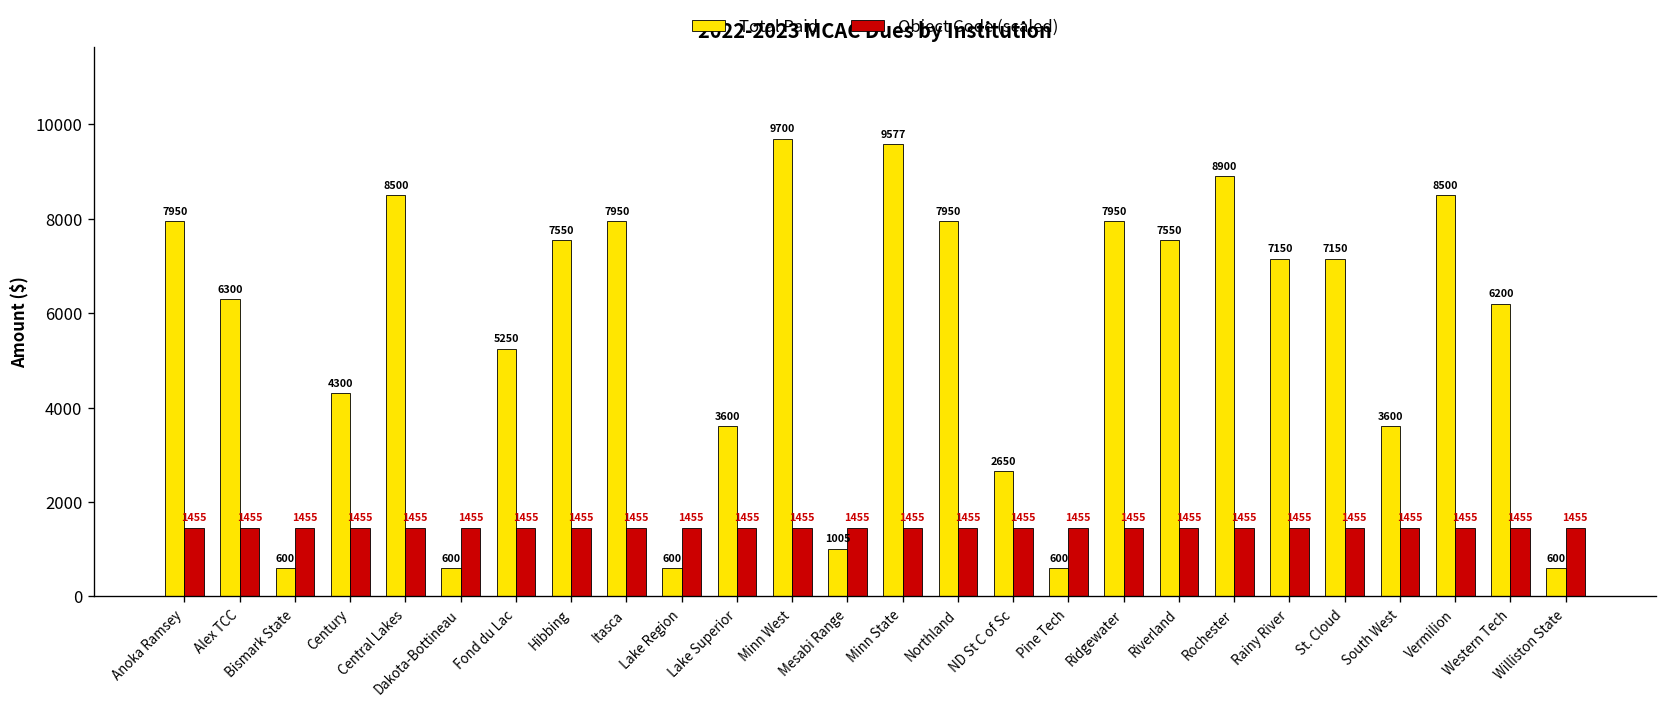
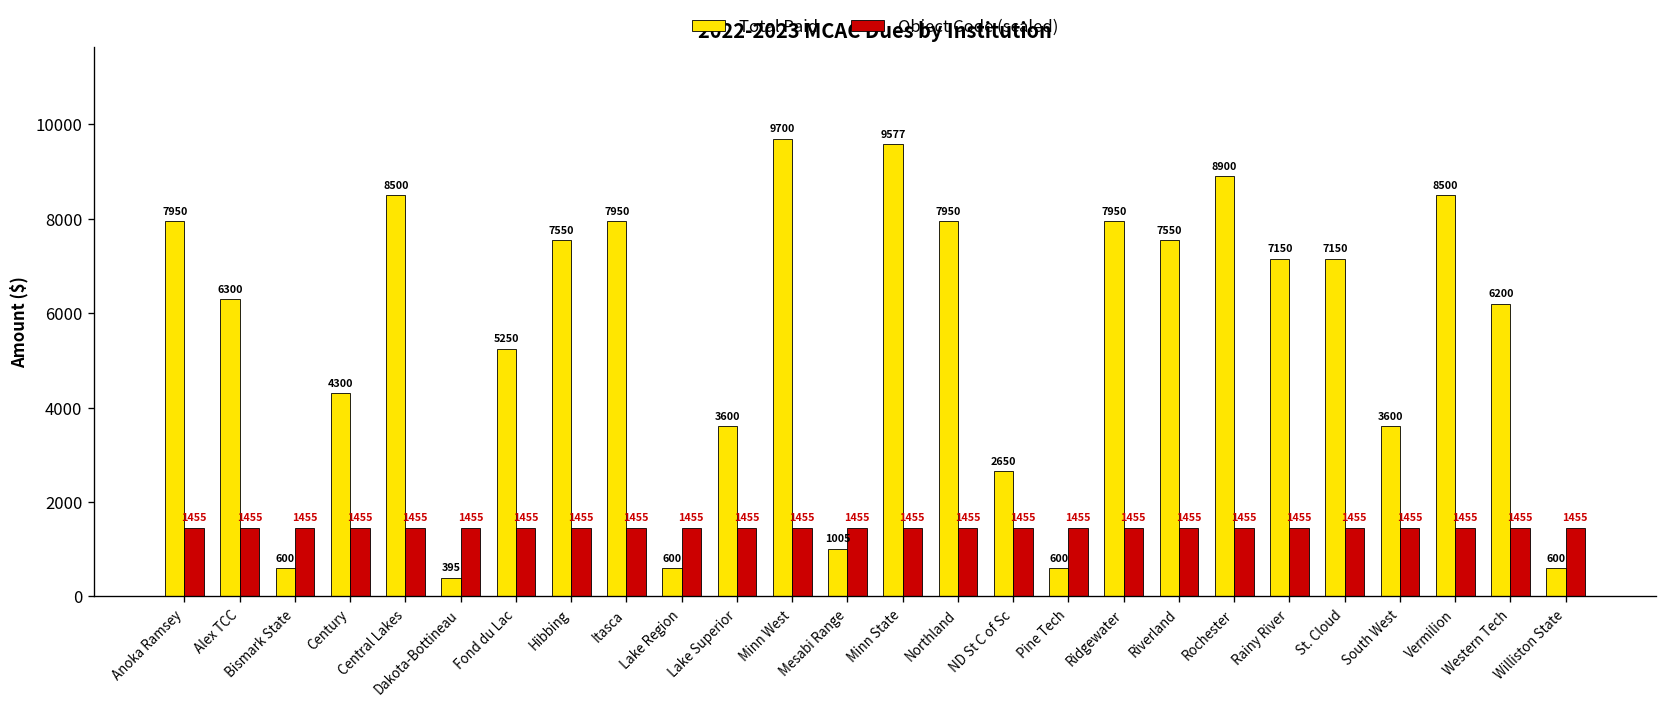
Total Paid, Dakota-Bottineau: 600 -> 395
